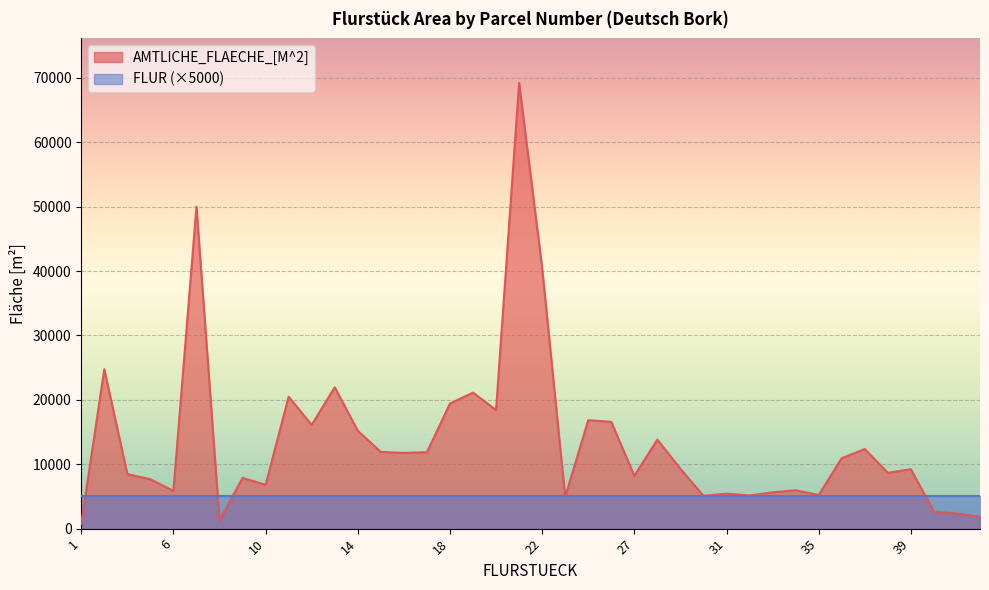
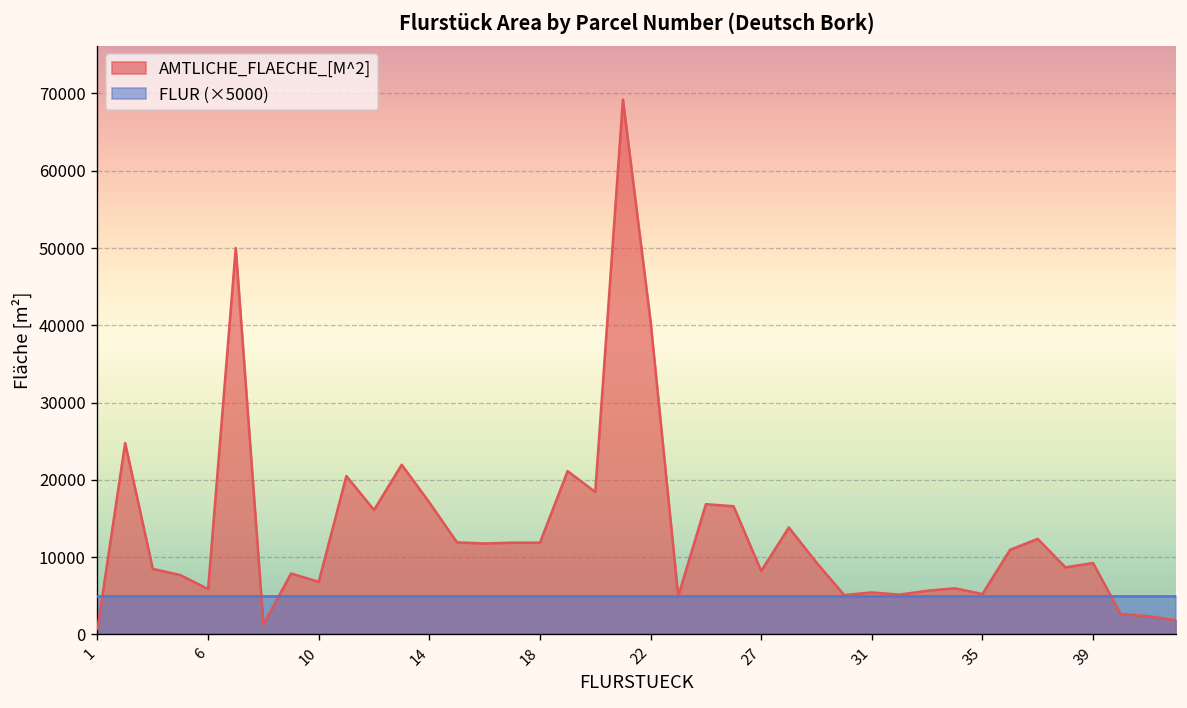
AMTLICHE_FLAECHE_[M^2], 14: 15000 -> 17000
AMTLICHE_FLAECHE_[M^2], 18: 19000 -> 12000
